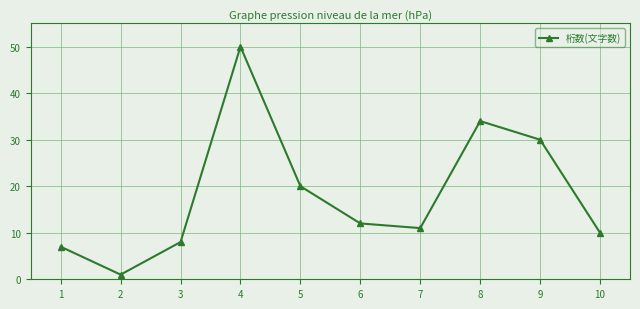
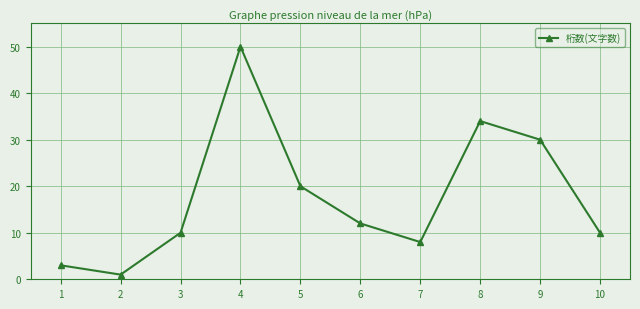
1: 7 -> 3
3: 8 -> 10
7: 11 -> 8
